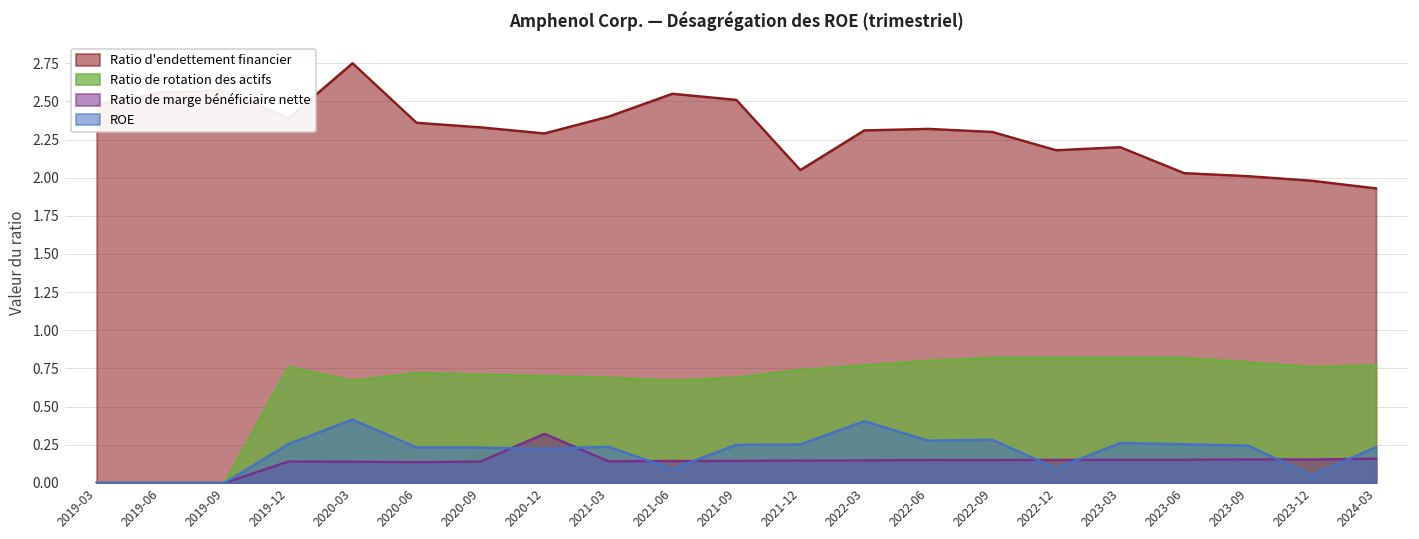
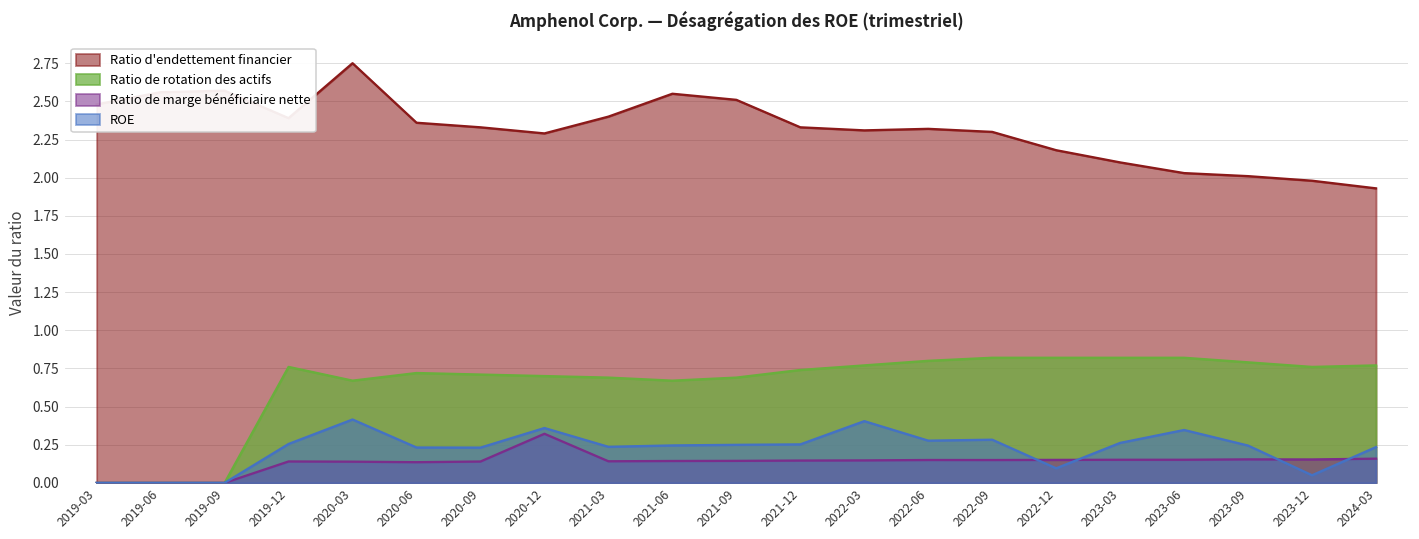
ROE, 2020-12: 0.22 -> 0.36
ROE, 2021-06: 0.09 -> 0.25
Ratio d'endettement financier, 2021-12: 2.05 -> 2.33
Ratio d'endettement financier, 2023-03: 2.2 -> 2.1
ROE, 2023-06: 0.25 -> 0.35
